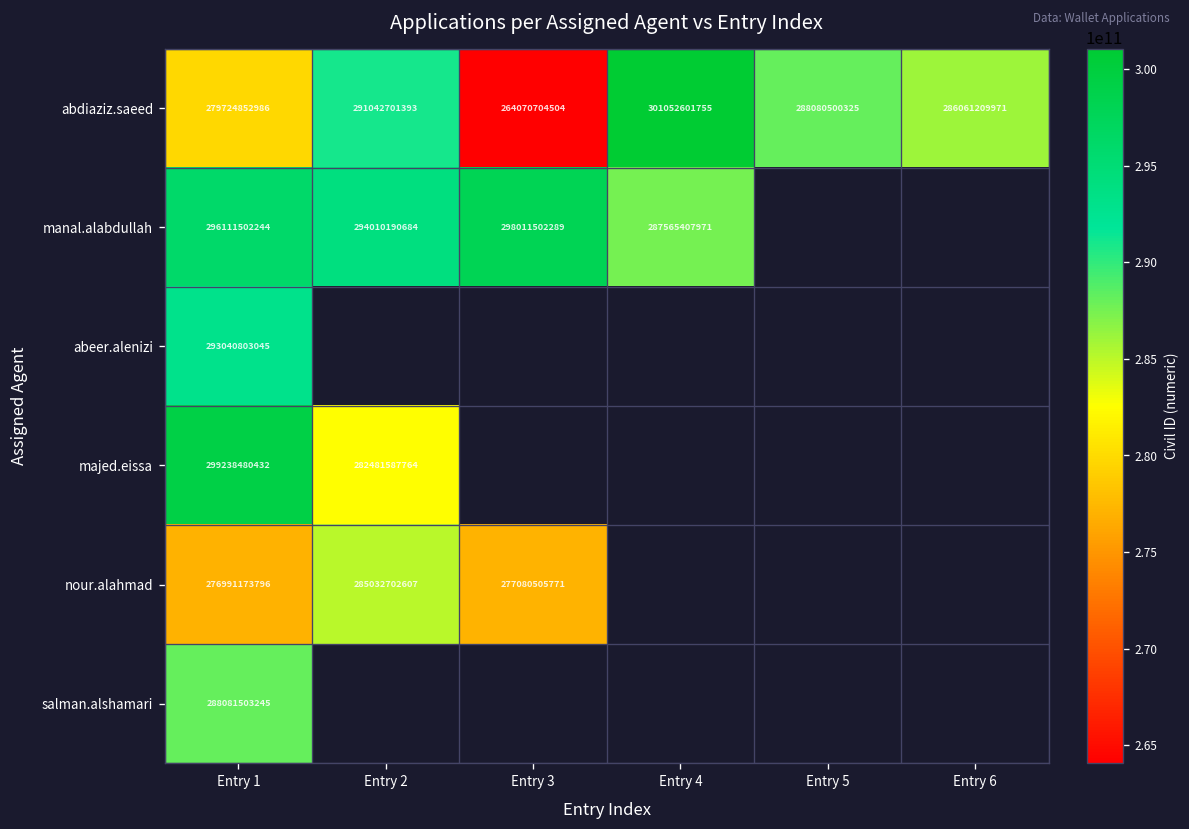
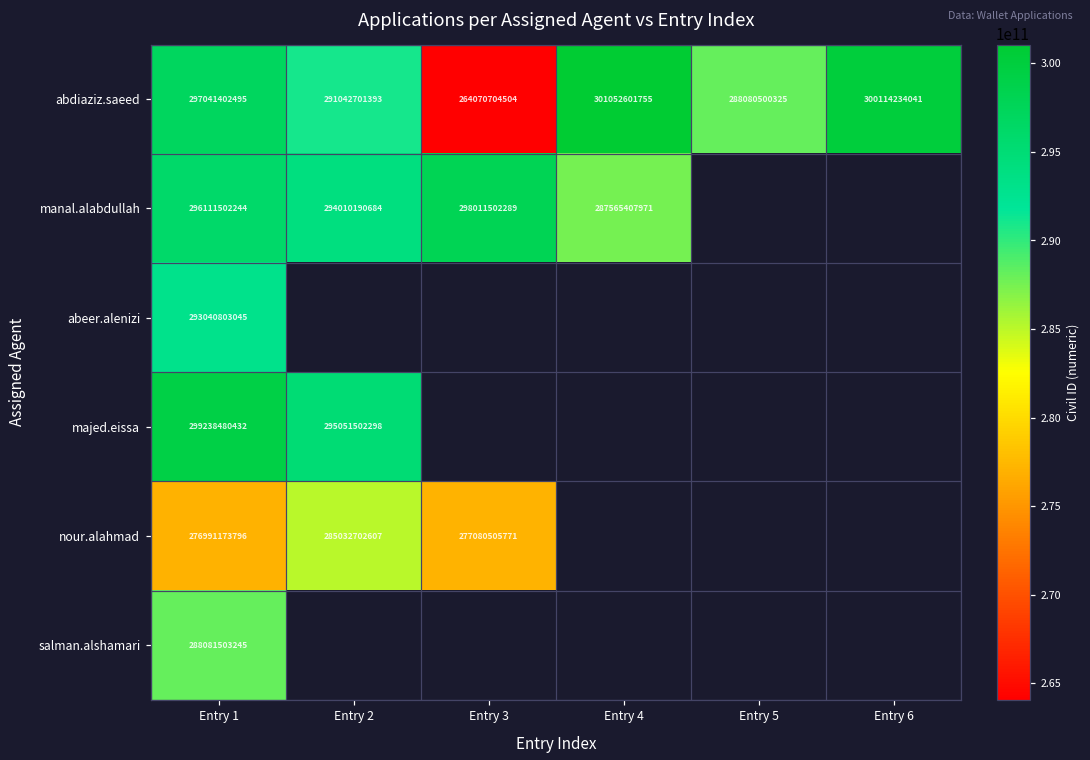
abdiaziz.saeed, Entry 1: 279724852986 -> 297041402495
abdiaziz.saeed, Entry 6: 286061209971 -> 300114234041
majed.eissa, Entry 2: 282481587764 -> 295051502298
